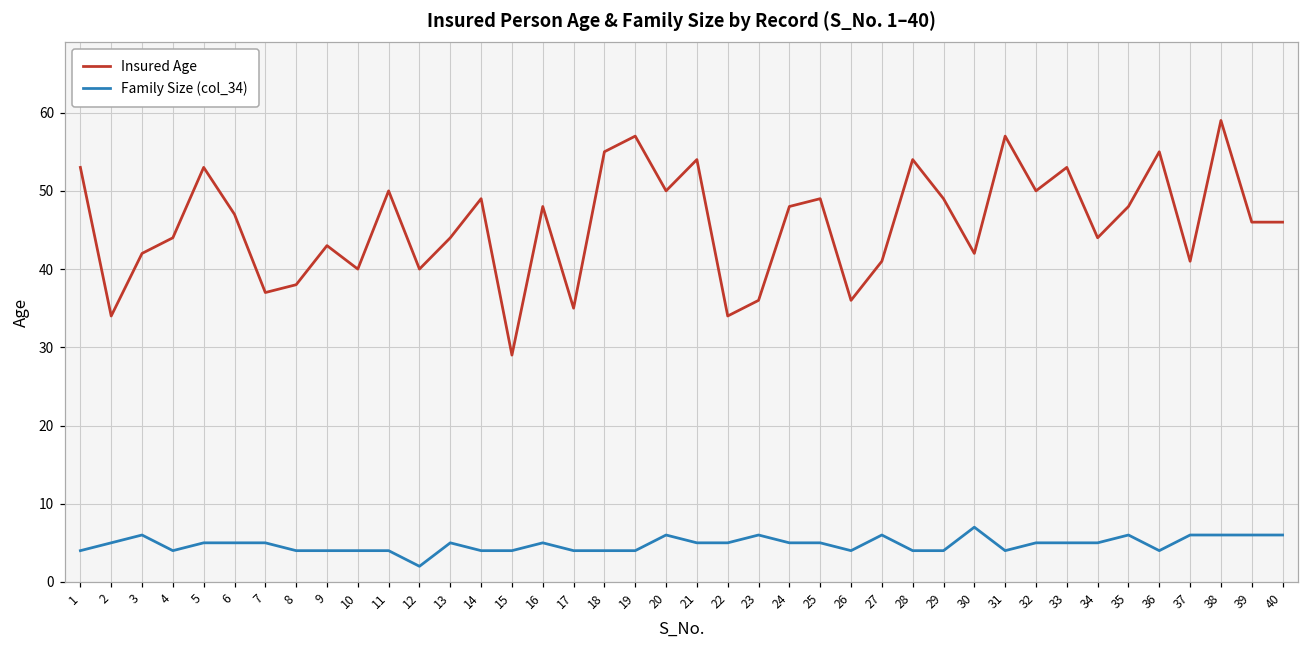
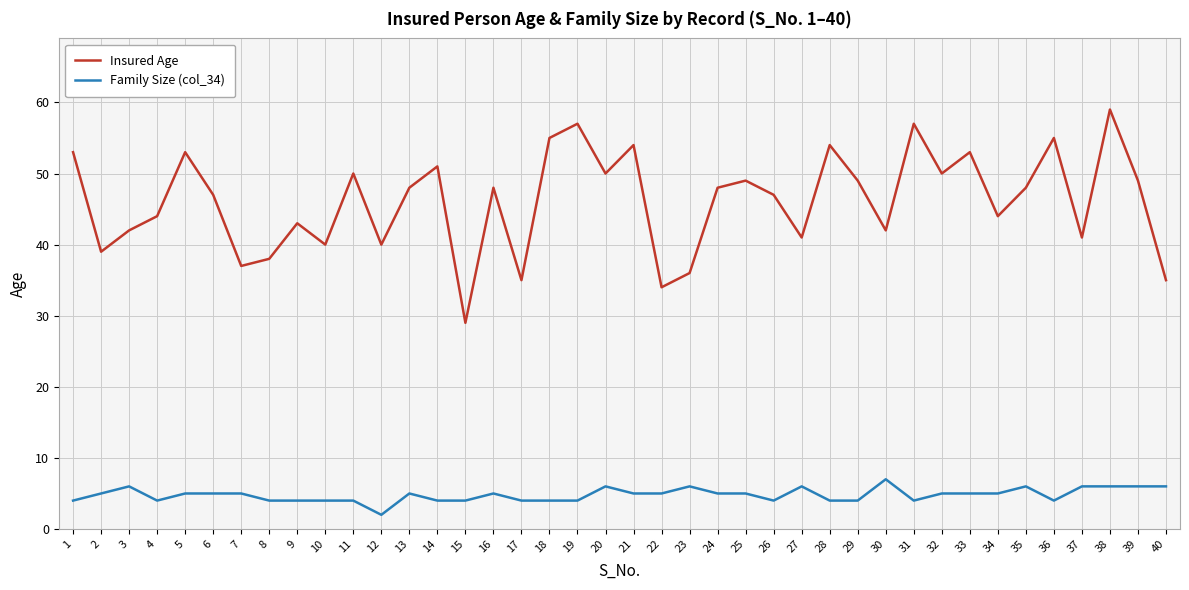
Insured Age, 2: 34 -> 39
Insured Age, 13: 44 -> 48
Insured Age, 14: 49 -> 51
Insured Age, 26: 36 -> 47
Insured Age, 39: 46 -> 49
Insured Age, 40: 46 -> 35
